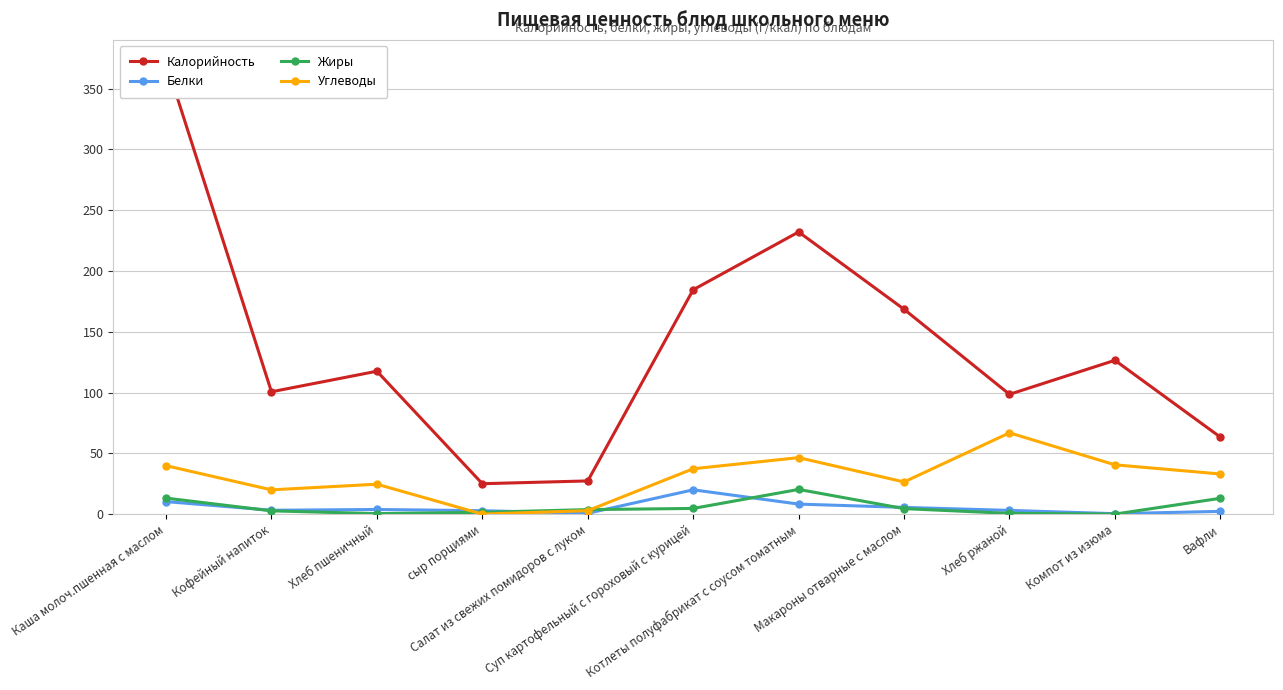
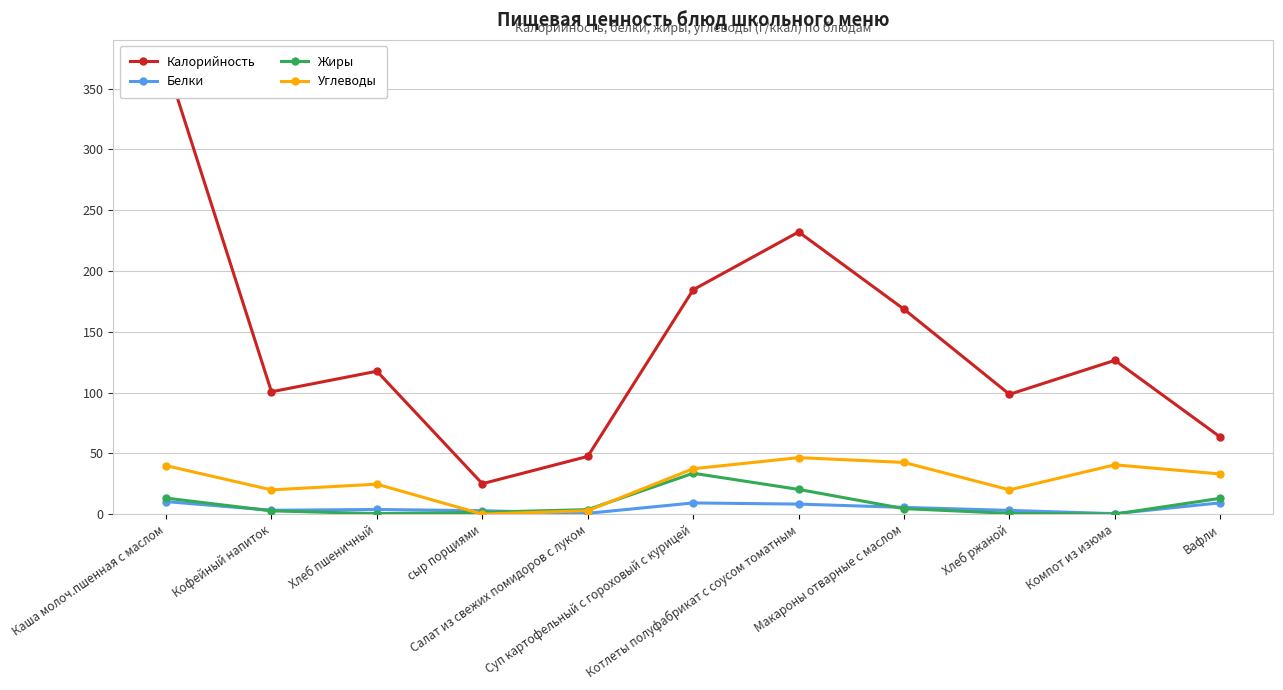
Калорийность, Салат из свежих помидоров с луком: 27 -> 47
Белки, Суп картофельный с гороховый с курицей: 20 -> 9
Жиры, Суп картофельный с гороховый с курицей: 5 -> 34
Углеводы, Макароны отварные с маслом: 26 -> 43
Углеводы, Хлеб ржаной: 67 -> 20
Белки, Вафли: 2 -> 9
